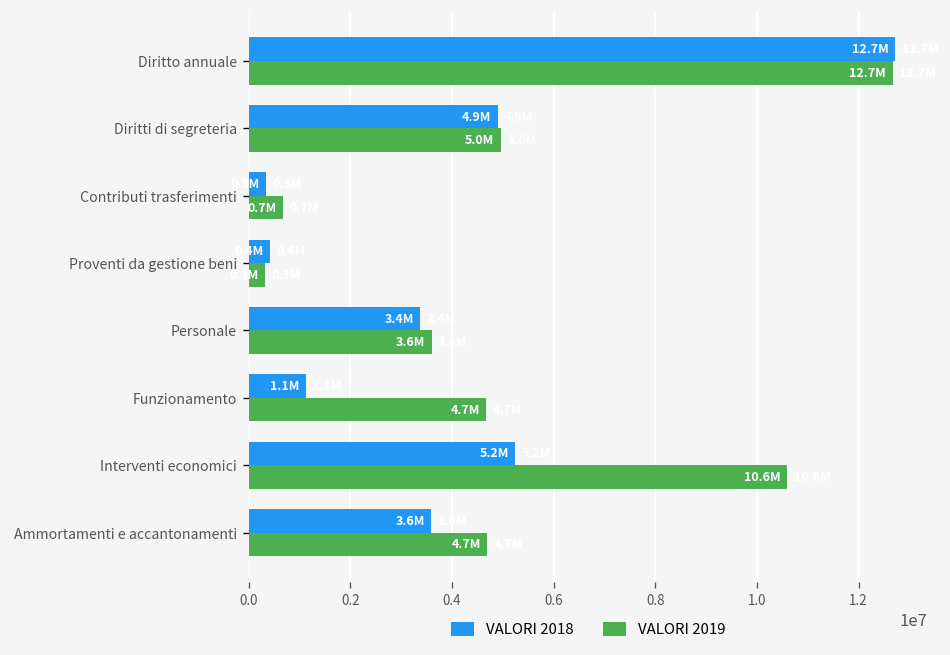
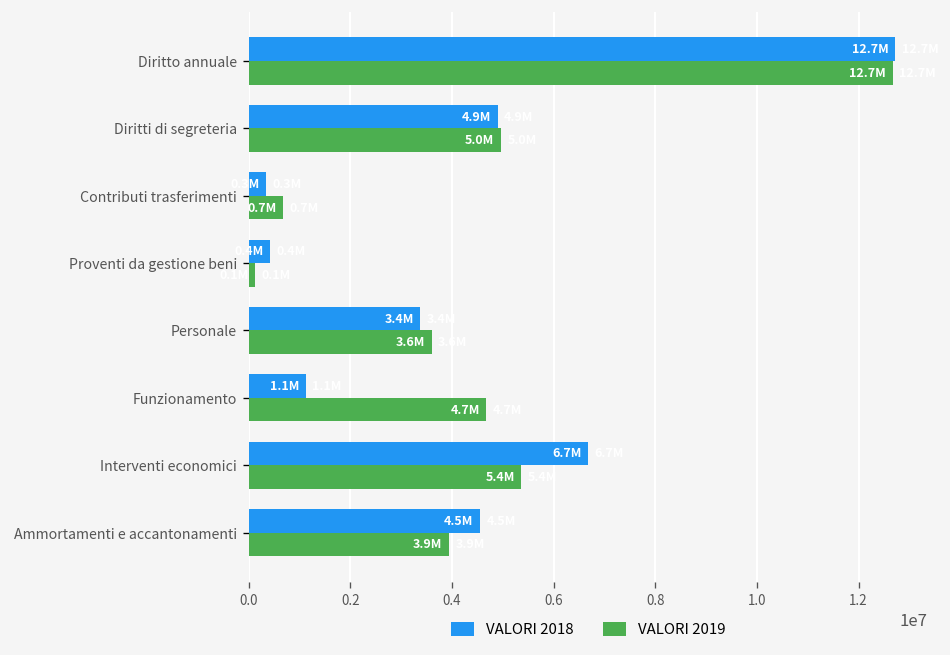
VALORI 2019, Proventi da gestione beni: 300000 -> 100000
VALORI 2018, Interventi economici: 5.2M -> 6.7M
VALORI 2019, Interventi economici: 10.6M -> 5.4M
VALORI 2018, Ammortamenti e accantonamenti: 3.6M -> 4.5M
VALORI 2019, Ammortamenti e accantonamenti: 4.7M -> 3.9M
